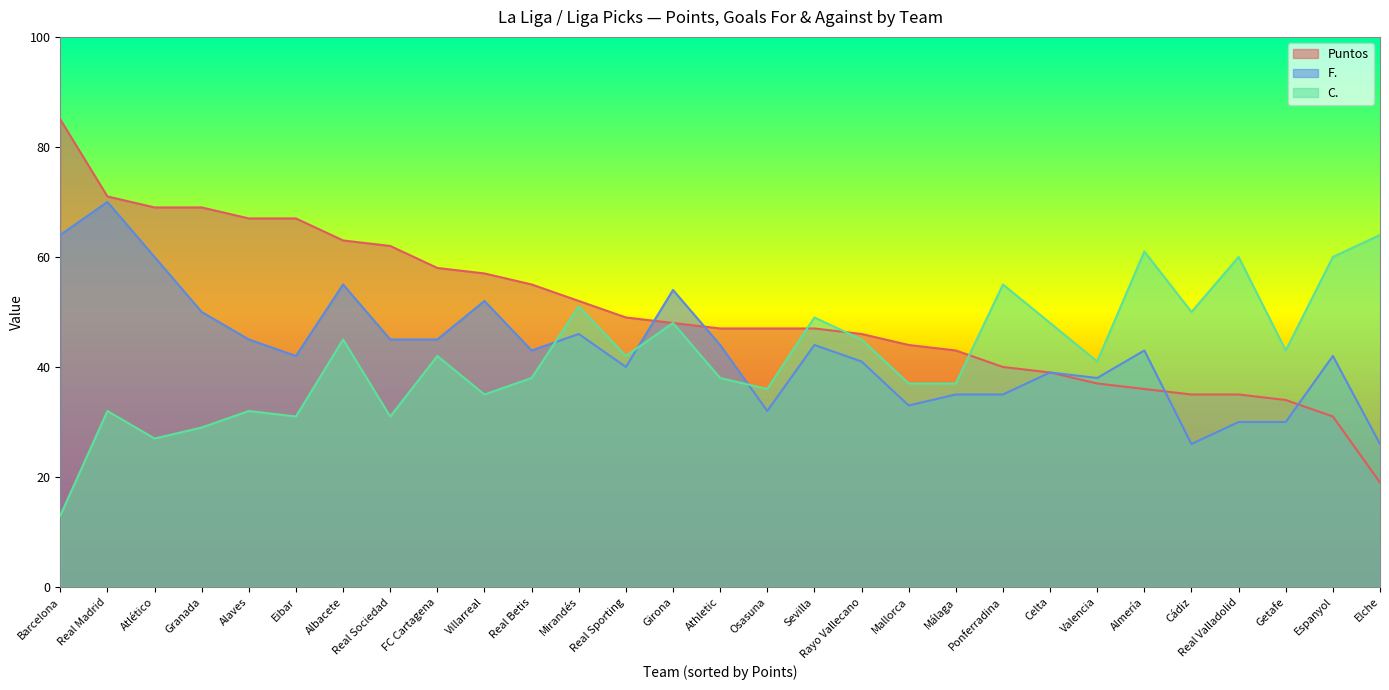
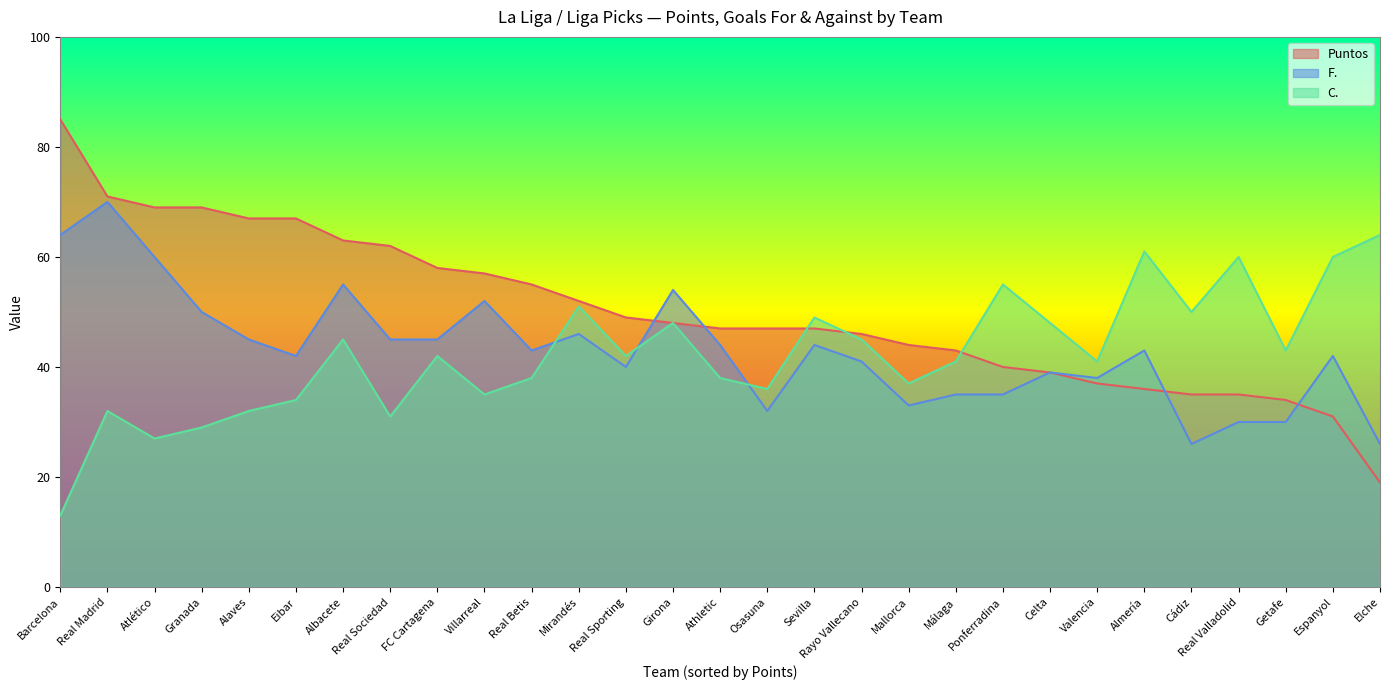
C., Eibar: 31 -> 34
C., Málaga: 37 -> 41
